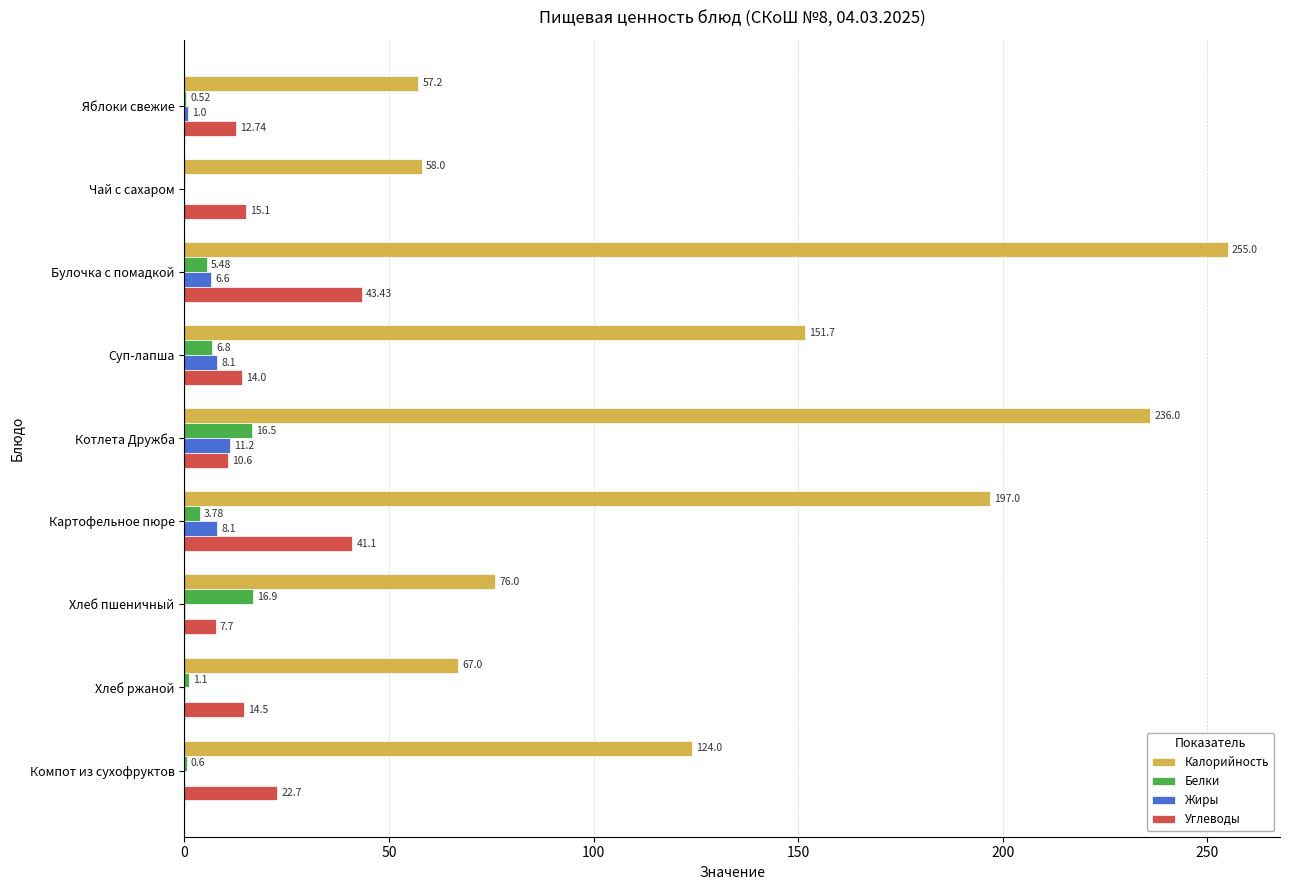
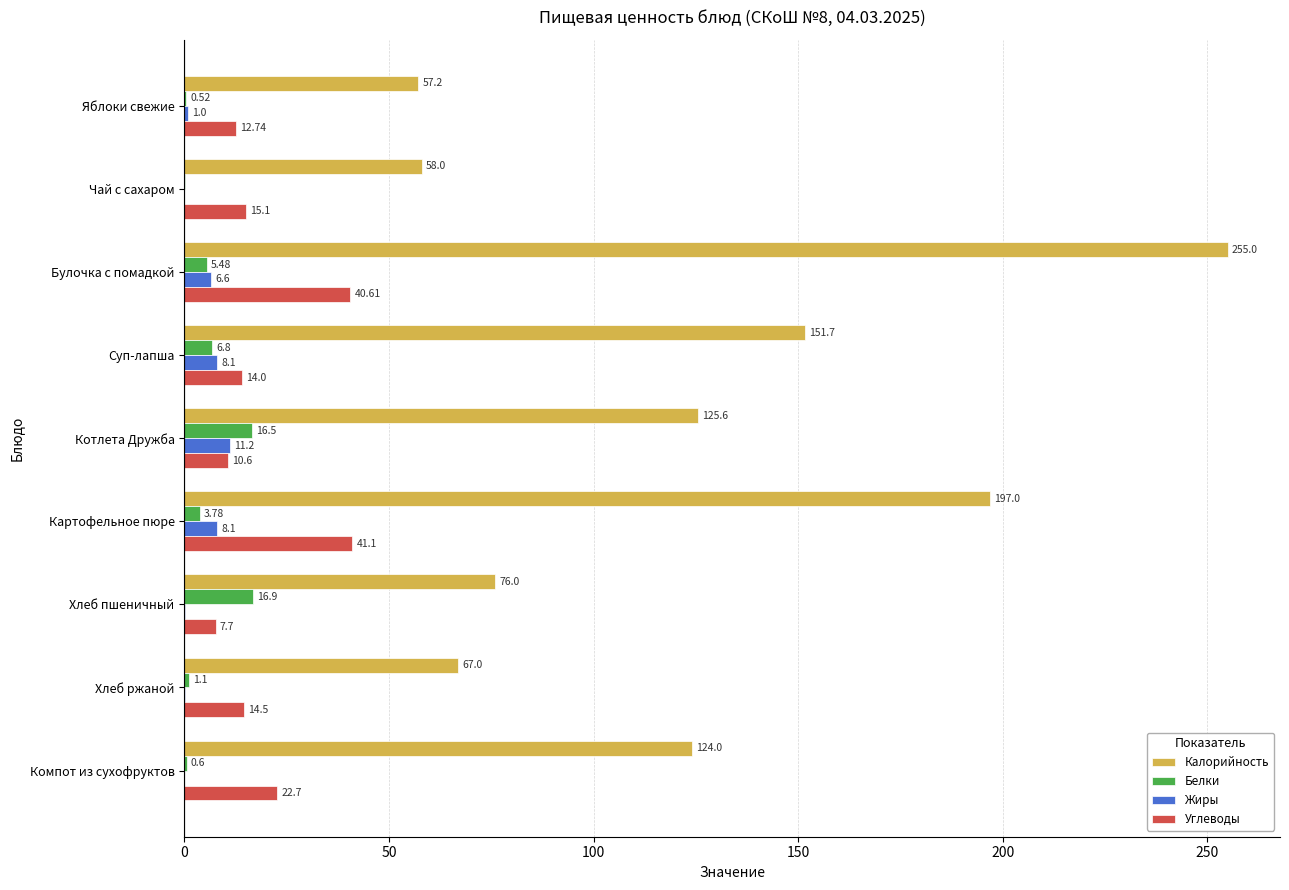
Углеводы, Булочка с помадкой: 43.43 -> 40.61
Калорийность, Котлета Дружба: 236.0 -> 125.6
